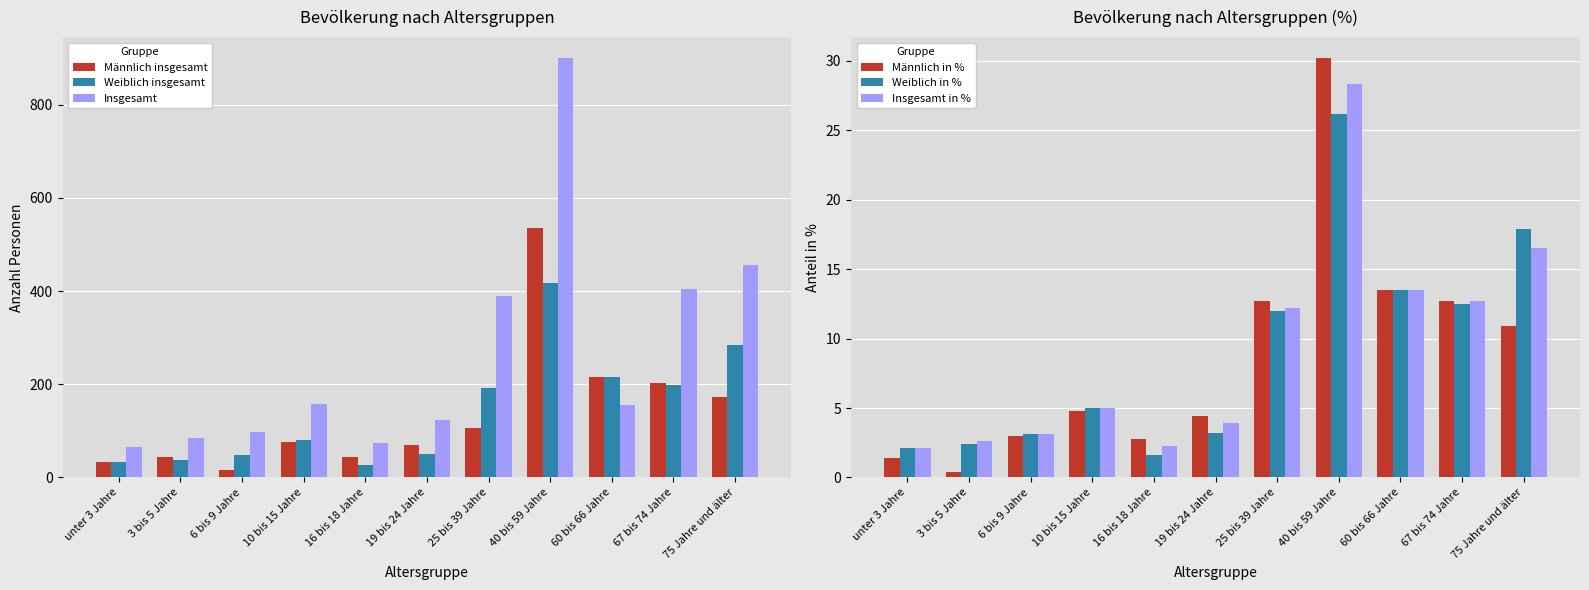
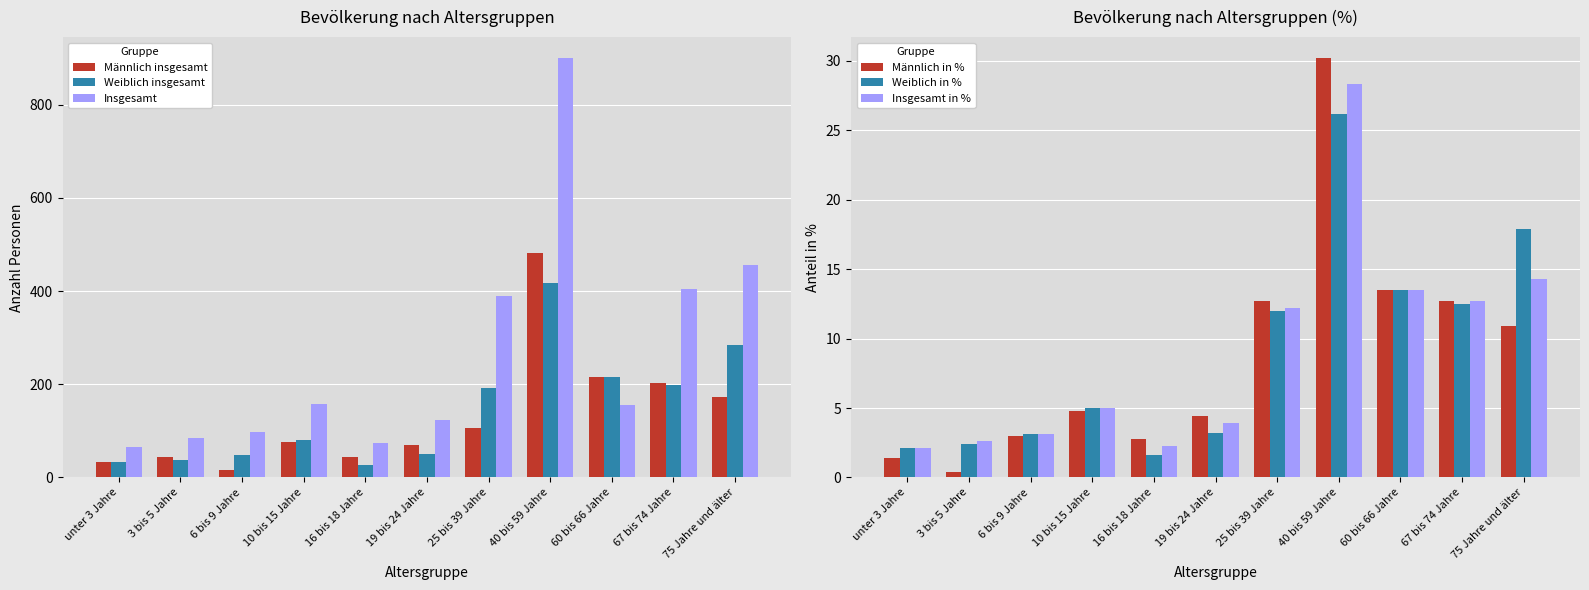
Bevölkerung nach Altersgruppen, Männlich insgesamt, 40 bis 59 Jahre: 540 -> 480
Bevölkerung nach Altersgruppen (%), Insgesamt in %, 75 Jahre und älter: 16.5 -> 14.3
